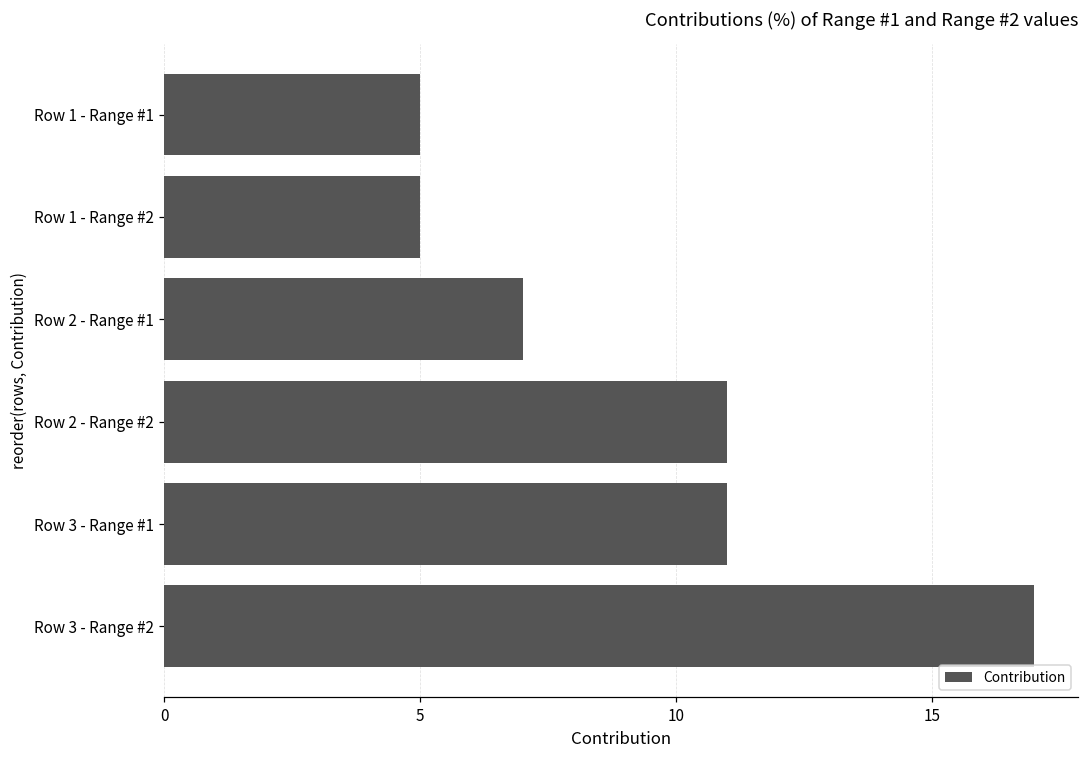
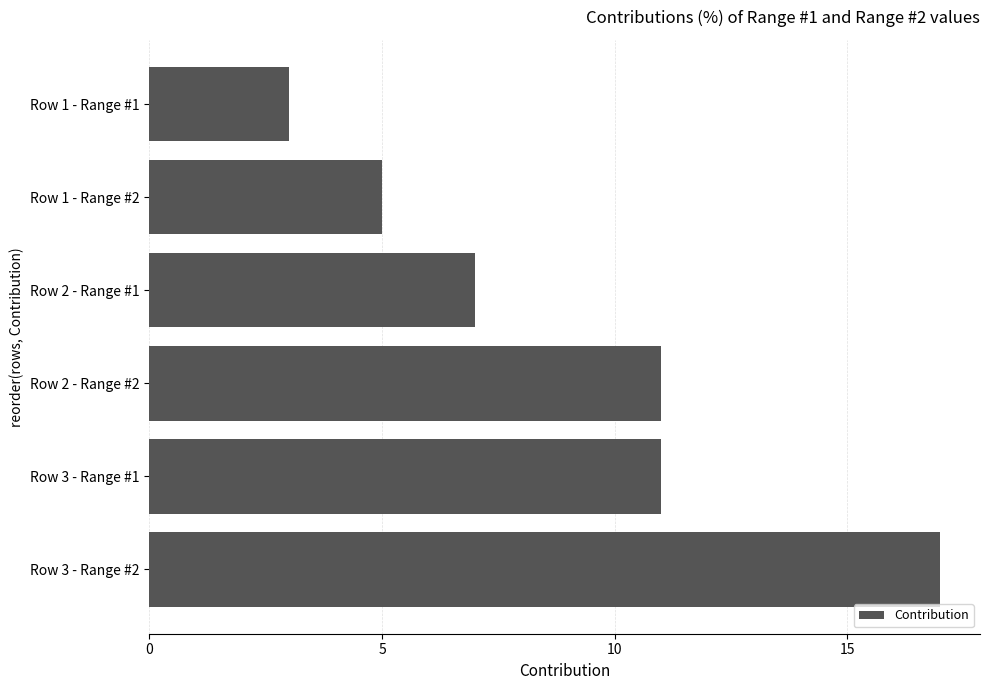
Row 1 - Range #1: 5 -> 3
